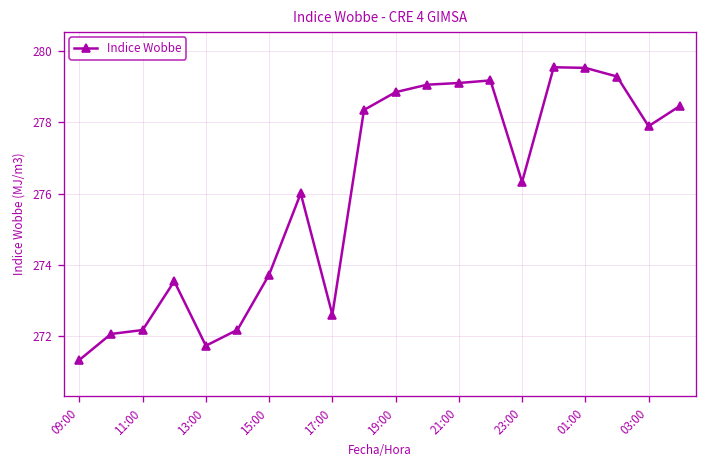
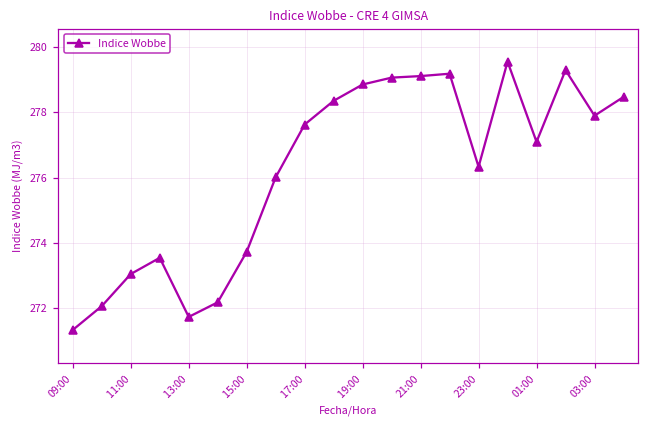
11:00: 272.2 -> 273.0
17:00: 272.6 -> 277.6
01:00: 279.5 -> 277.1
